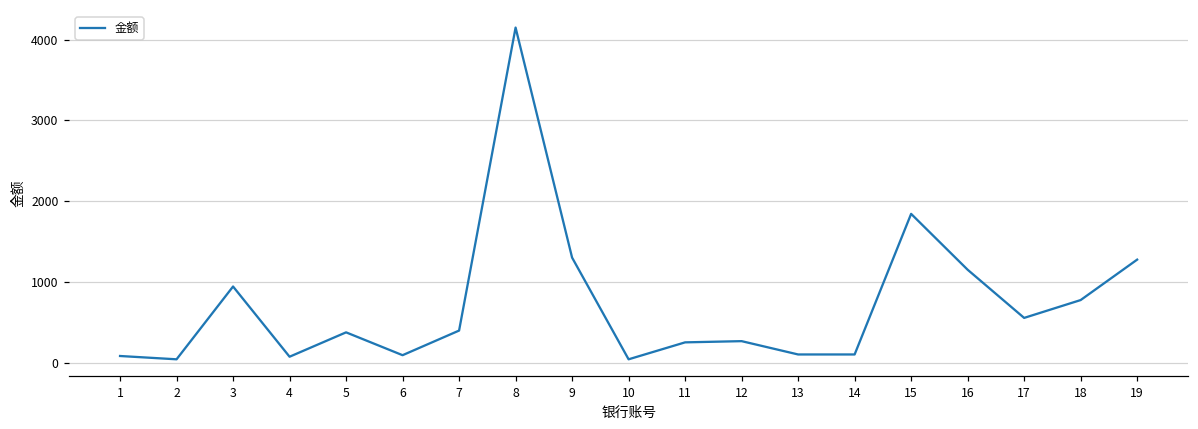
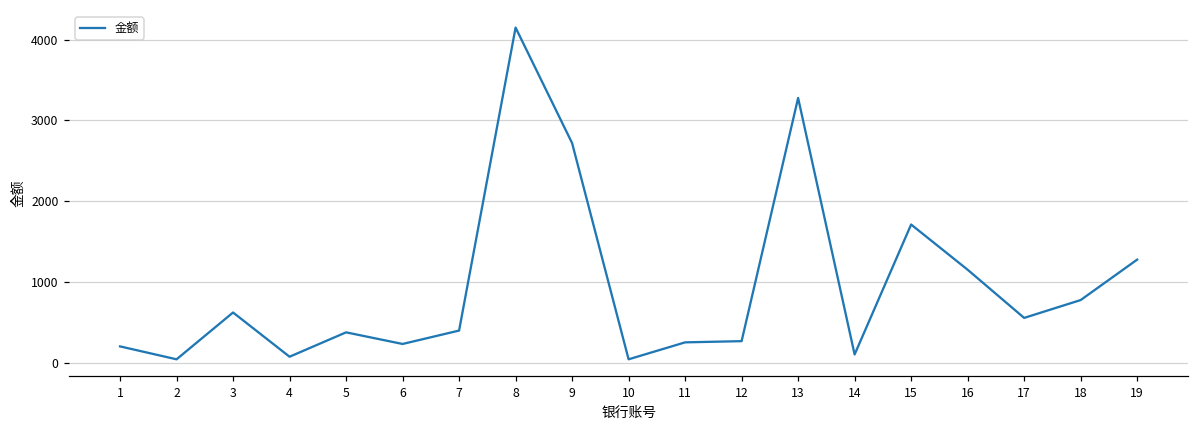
1: 100 -> 200
3: 900 -> 600
6: 100 -> 200
9: 1300 -> 2700
13: 100 -> 3300
15: 1800 -> 1700
